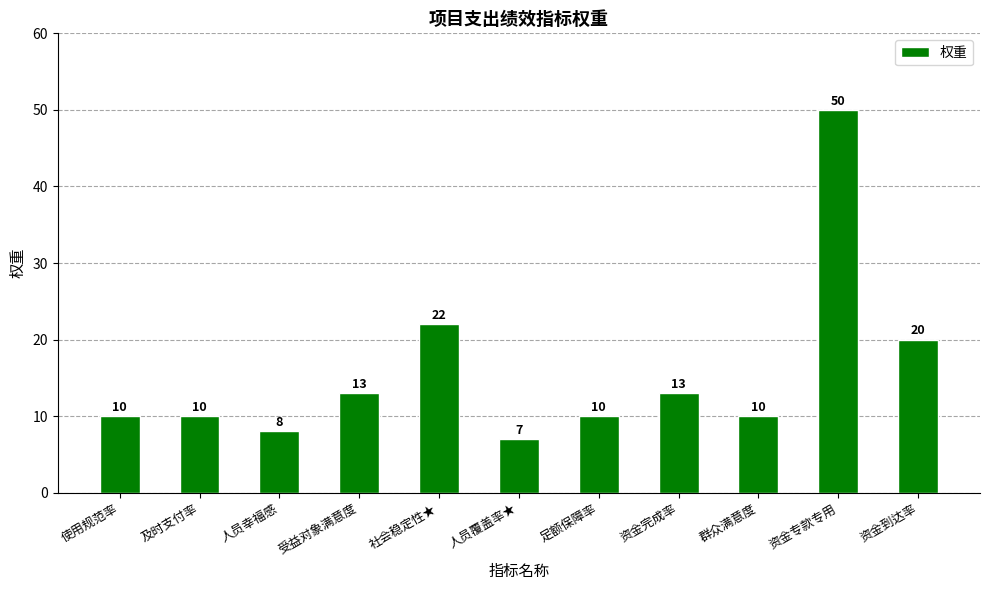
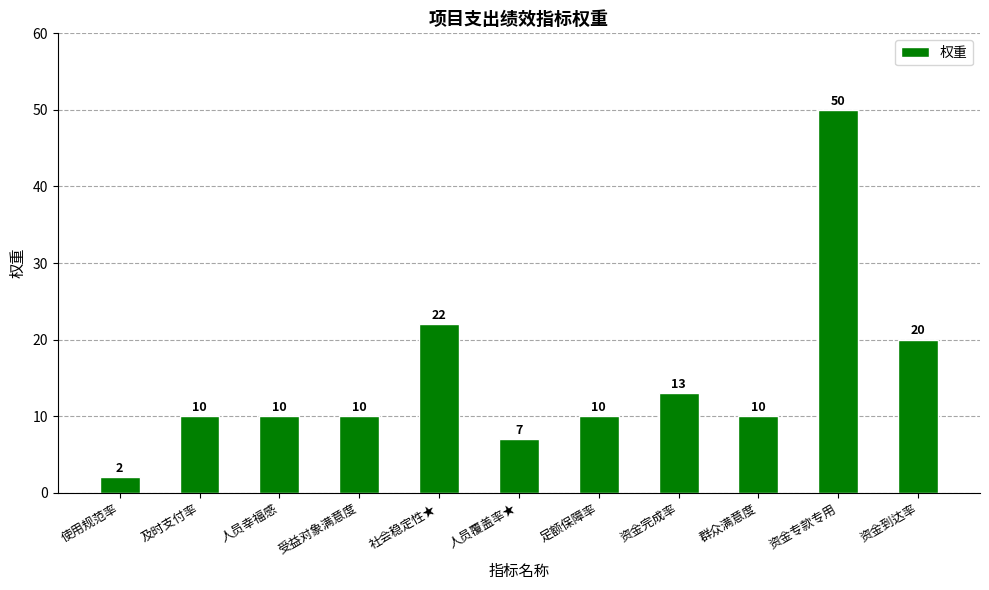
使用规范率: 10 -> 2
人员幸福感: 8 -> 10
受益对象满意度: 13 -> 10
